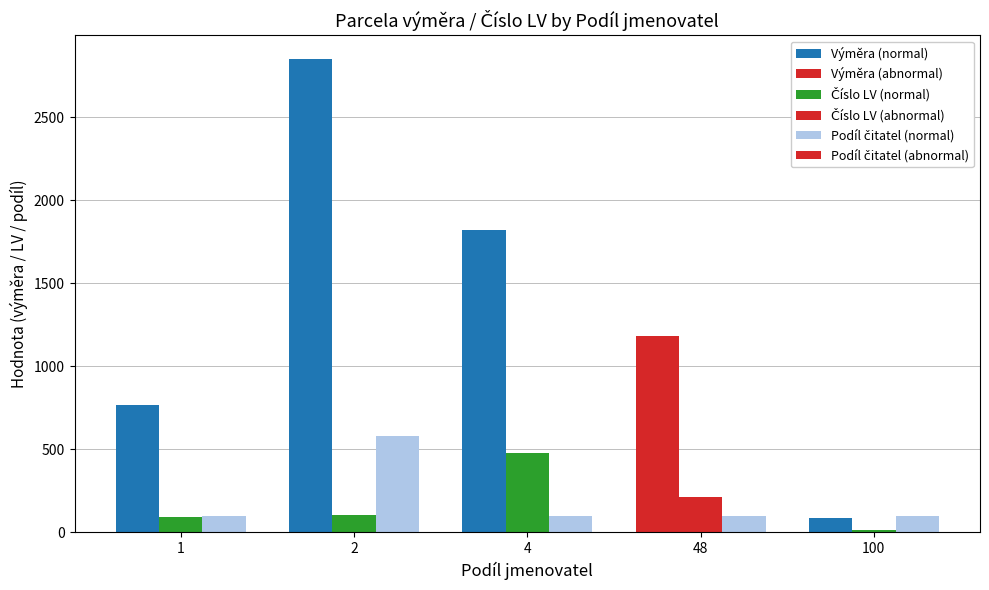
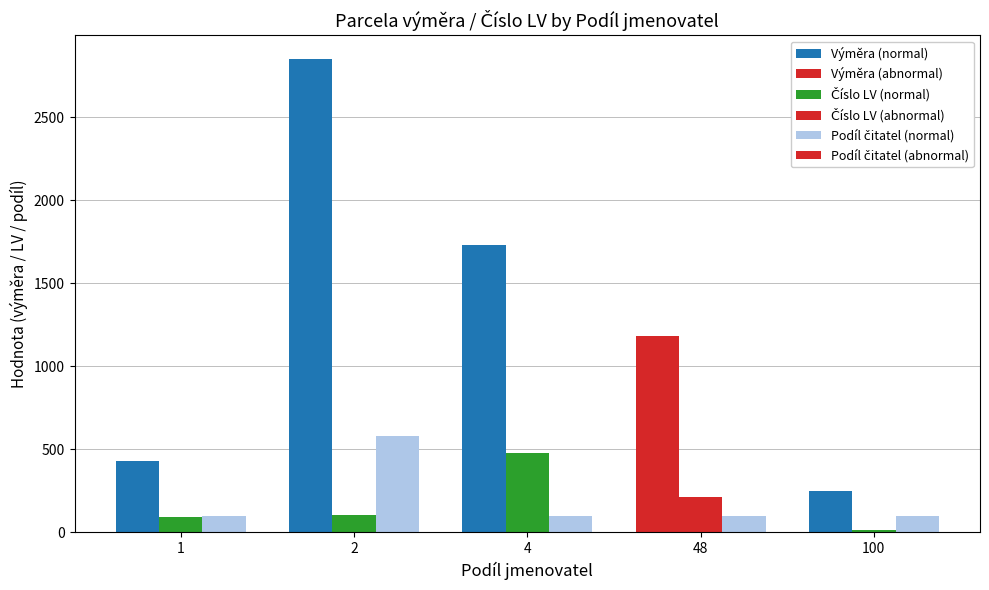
Výměra (normal), 1: 770 -> 430
Výměra (normal), 4: 1820 -> 1730
Výměra (normal), 100: 90 -> 250
